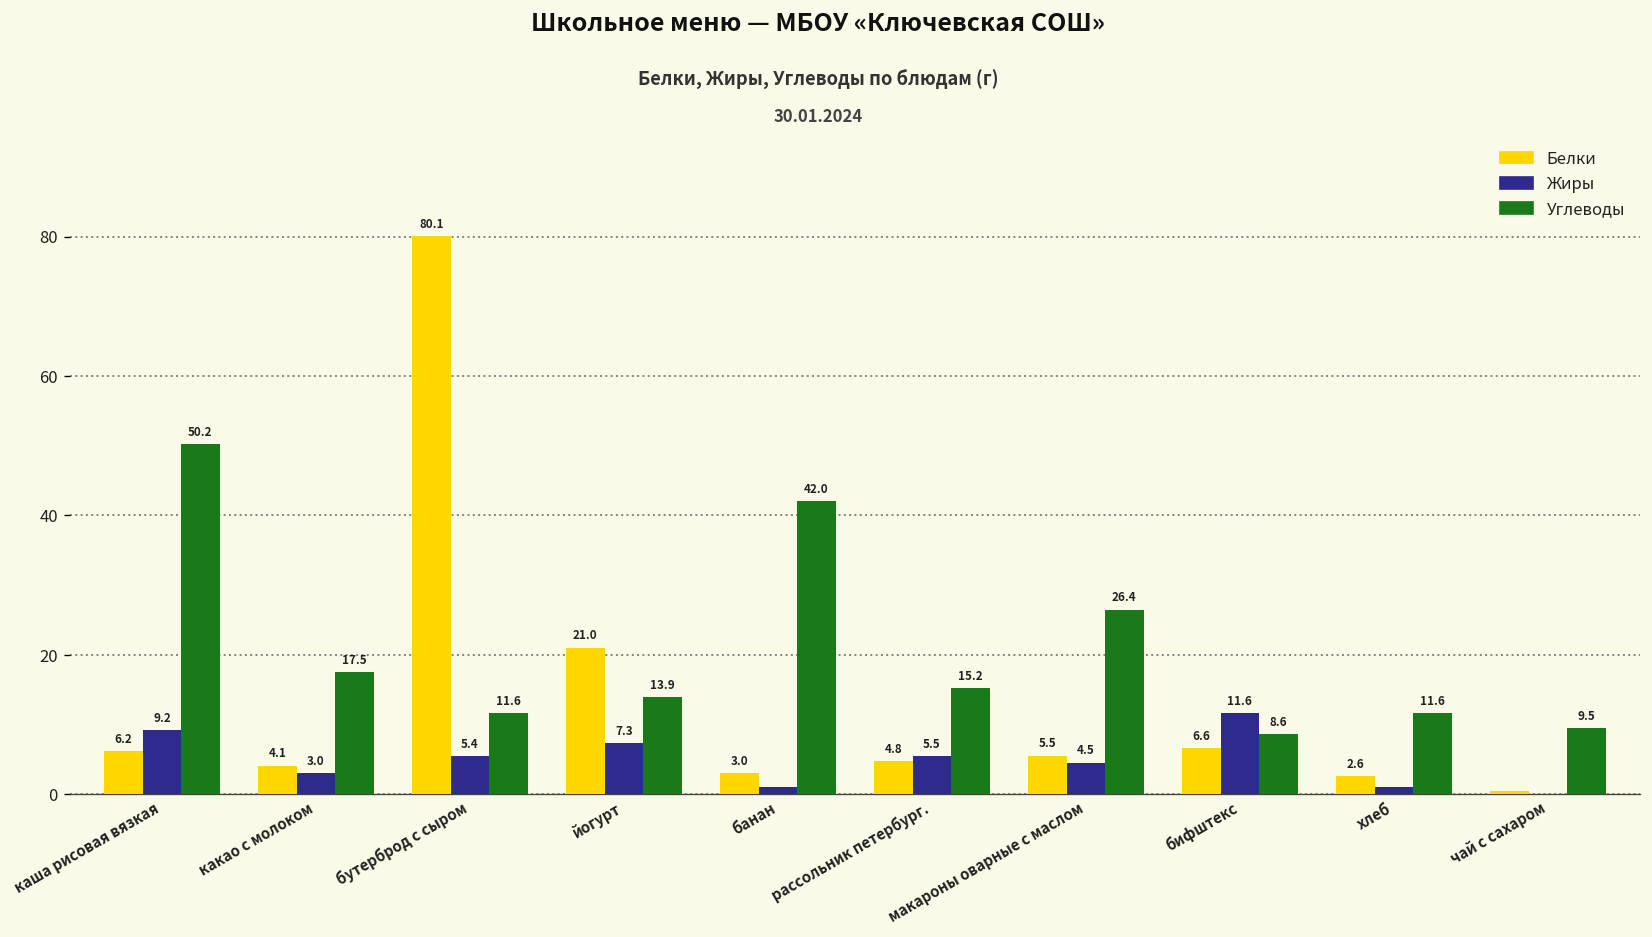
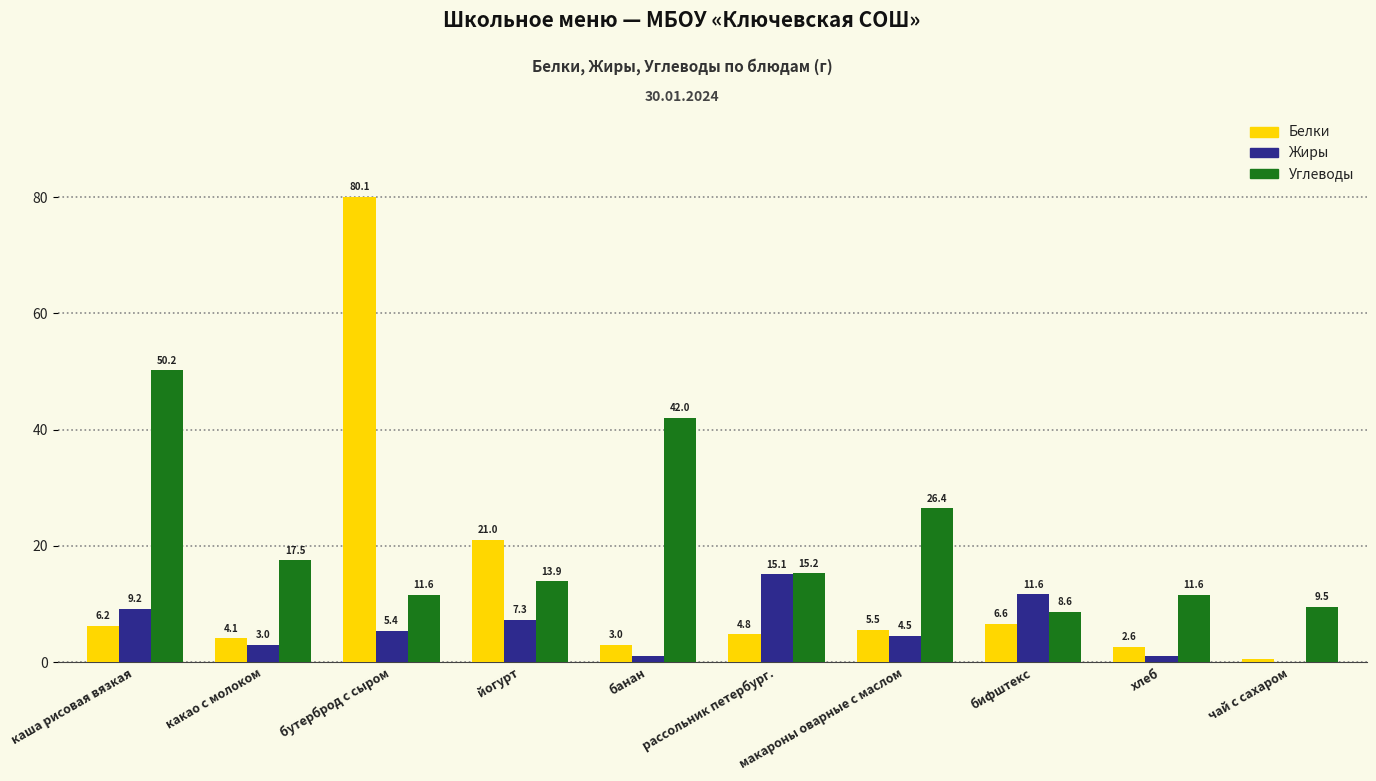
Жиры, рассольник петербург.: 5.5 -> 15.1
